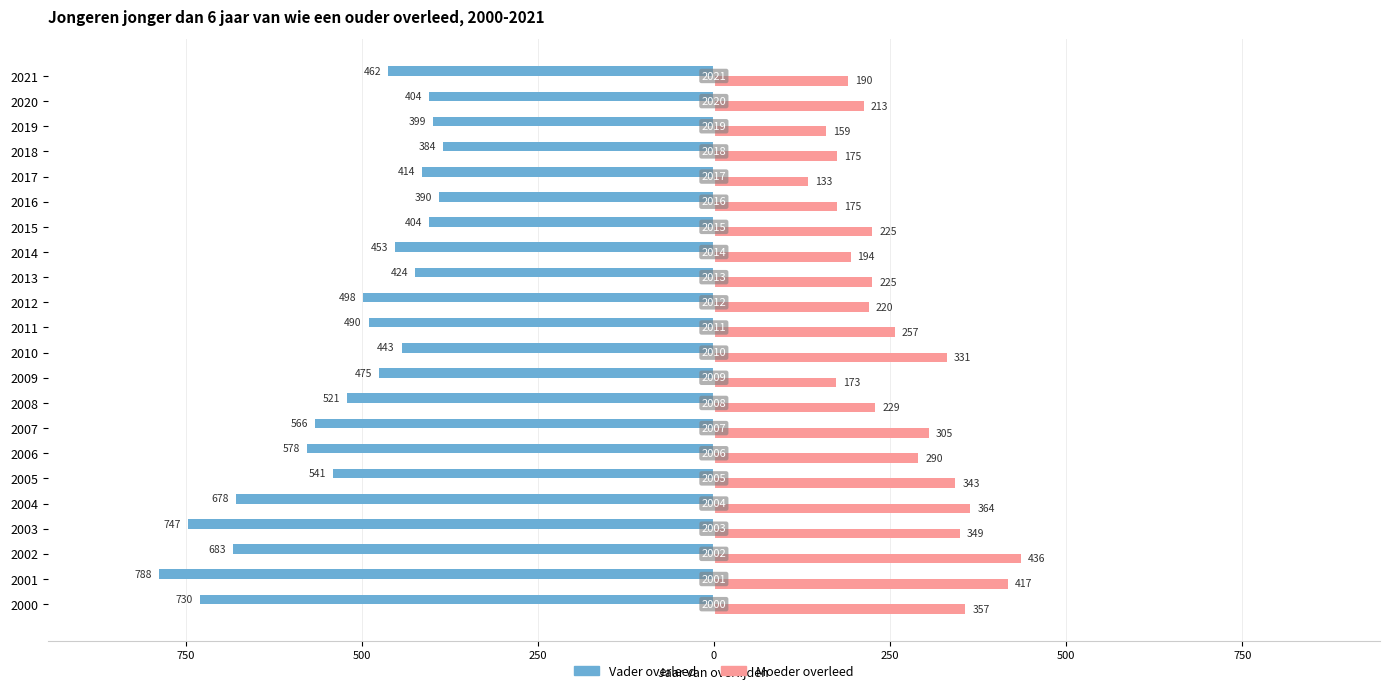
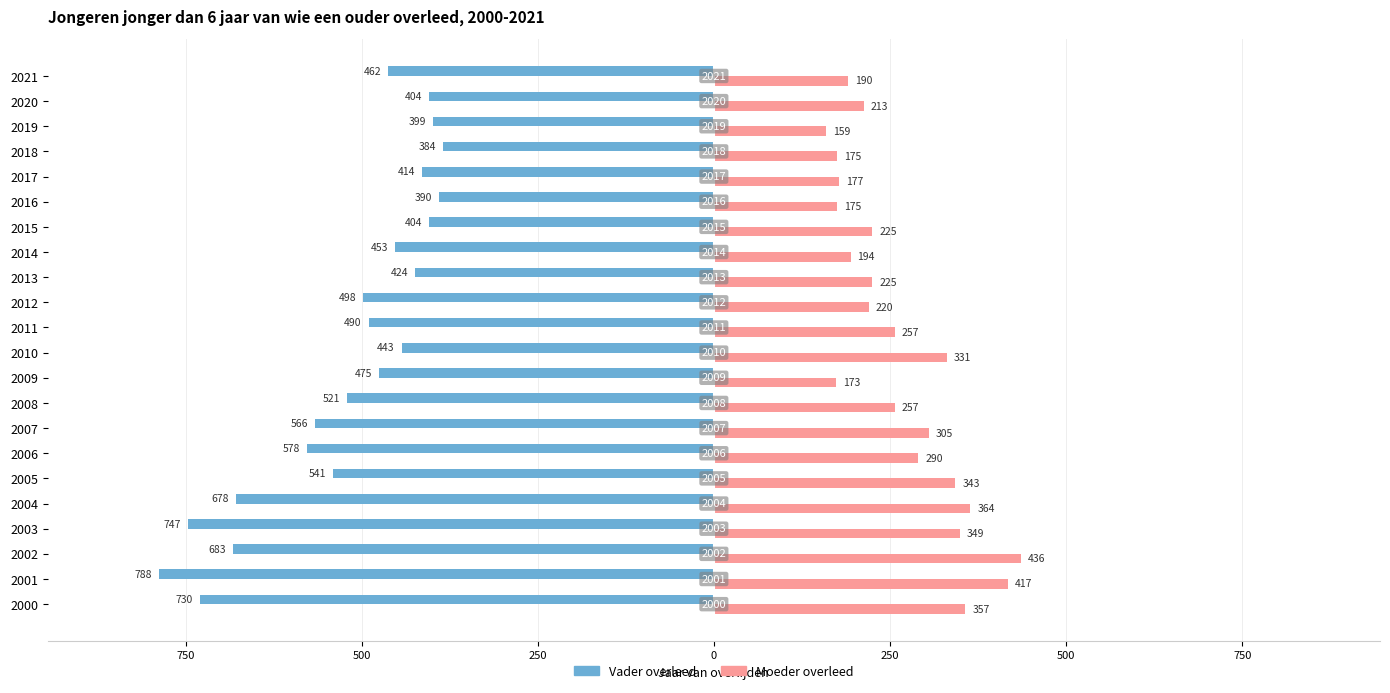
Moeder overleed, 2017: 133 -> 177
Moeder overleed, 2008: 229 -> 257
